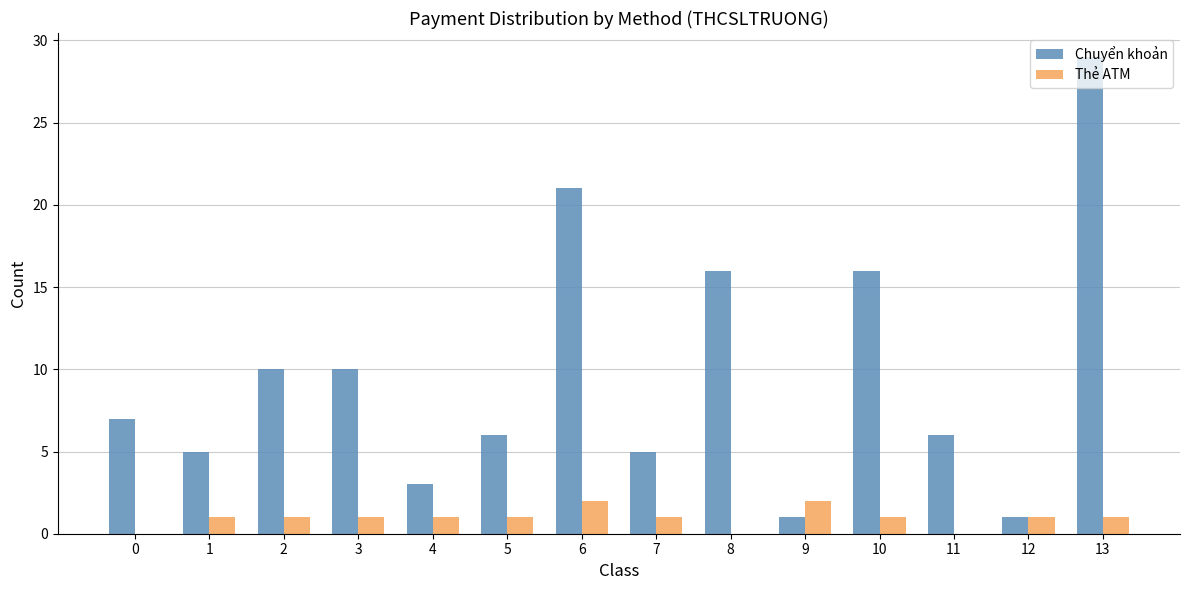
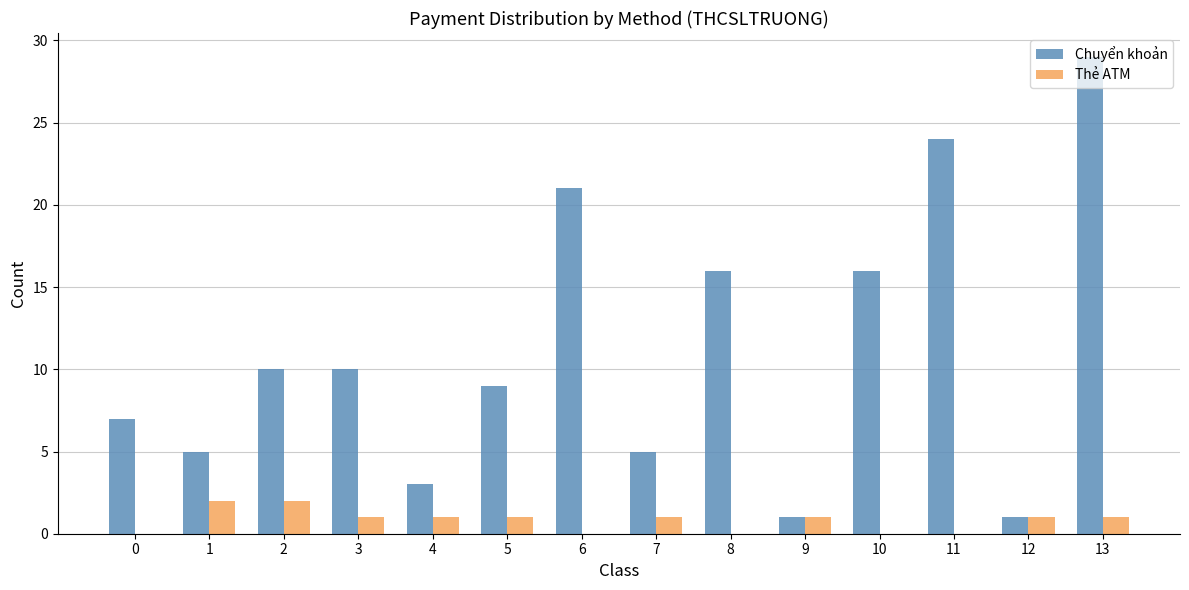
Thẻ ATM, 1: 1 -> 2
Thẻ ATM, 2: 1 -> 2
Chuyển khoản, 5: 6 -> 9
Thẻ ATM, 6: 2 -> 0
Thẻ ATM, 9: 2 -> 1
Thẻ ATM, 10: 1 -> 0
Chuyển khoản, 11: 6 -> 24
